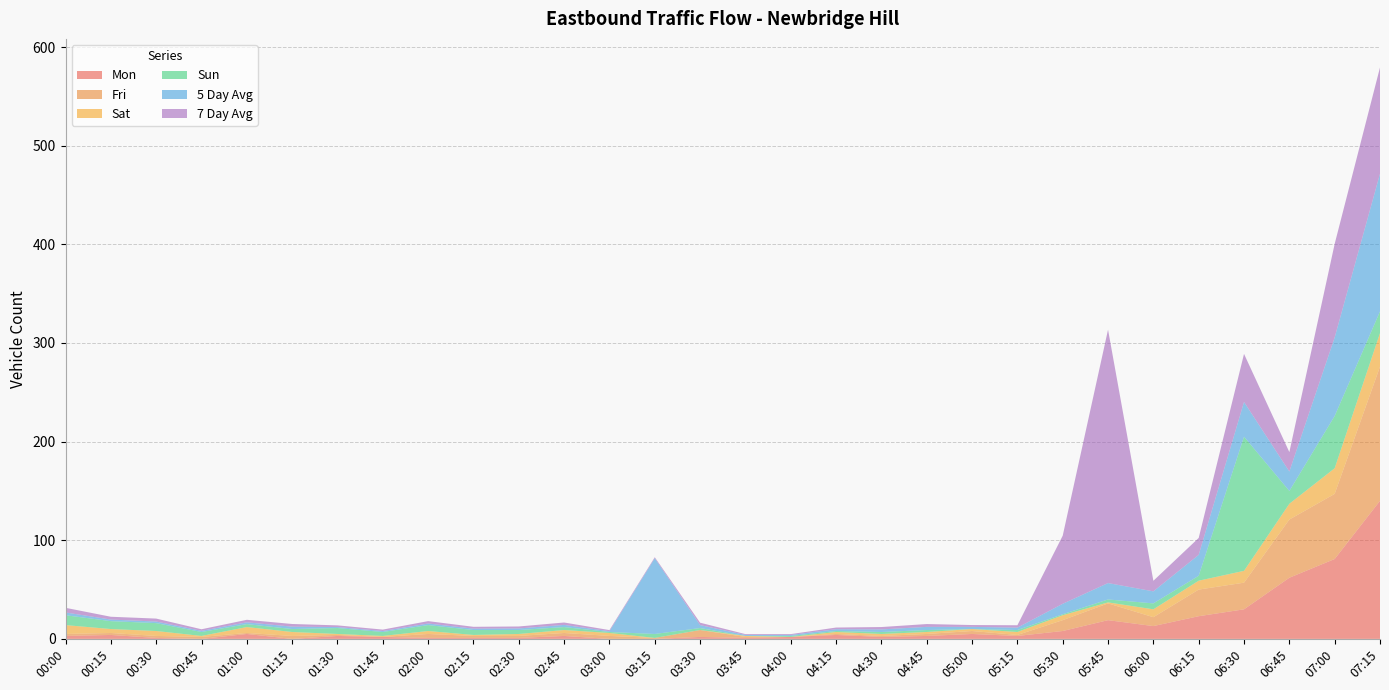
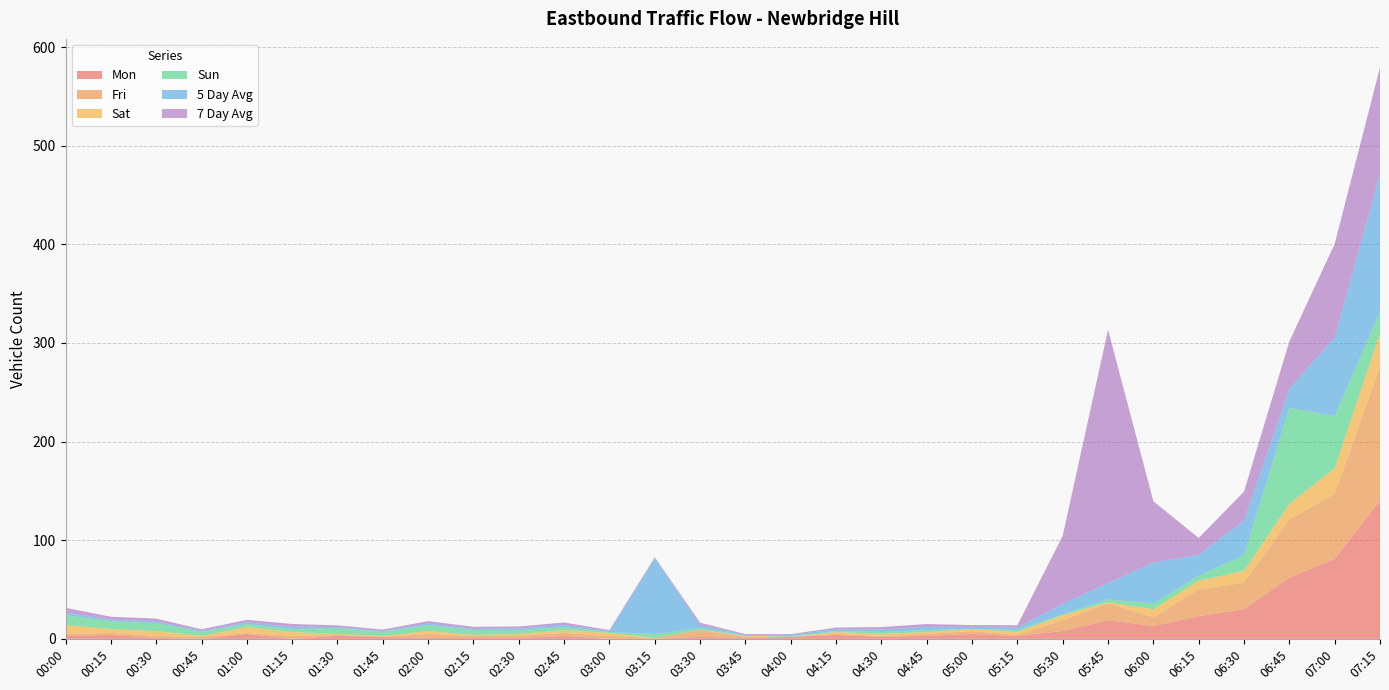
5 Day Avg, 06:00: 10 -> 40
7 Day Avg, 06:00: 10 -> 60
Sun, 06:30: 140 -> 20
7 Day Avg, 06:30: 50 -> 30
Sun, 06:45: 10 -> 100
7 Day Avg, 06:45: 20 -> 50
